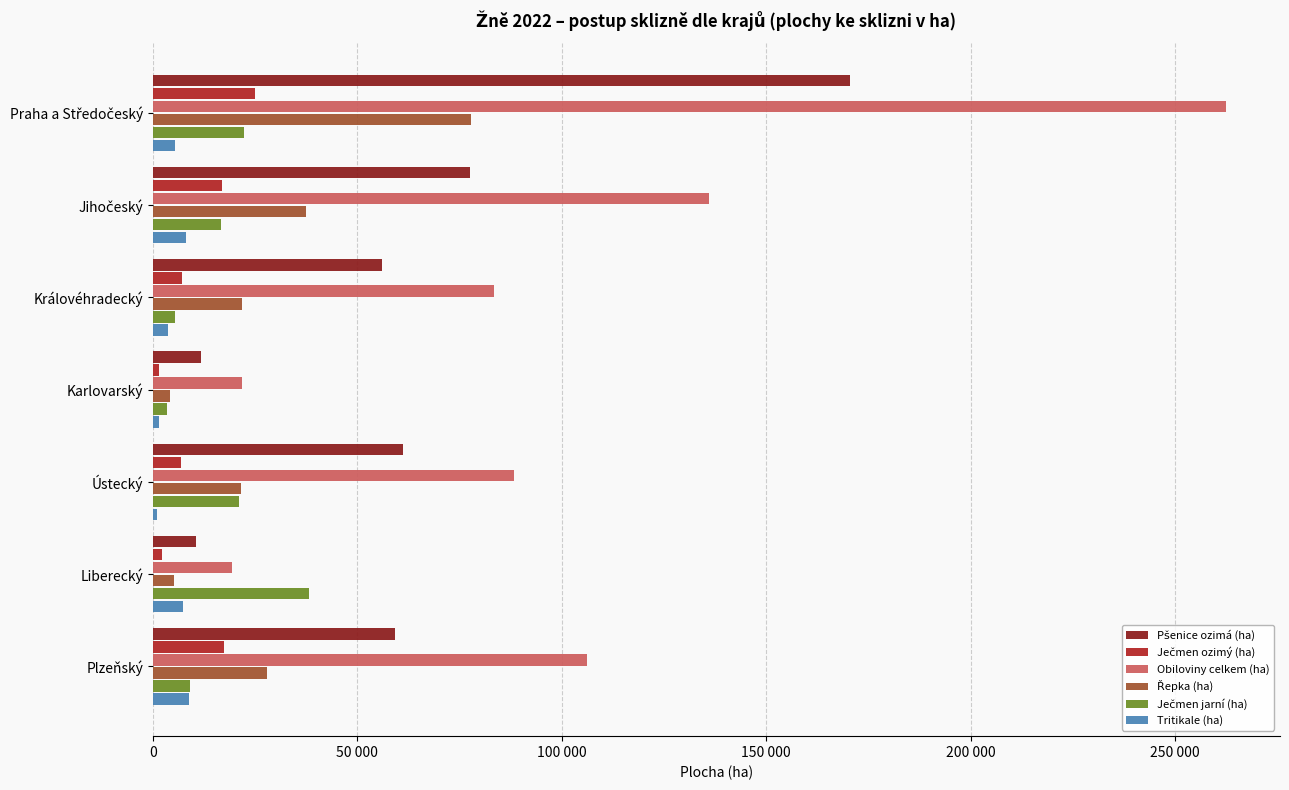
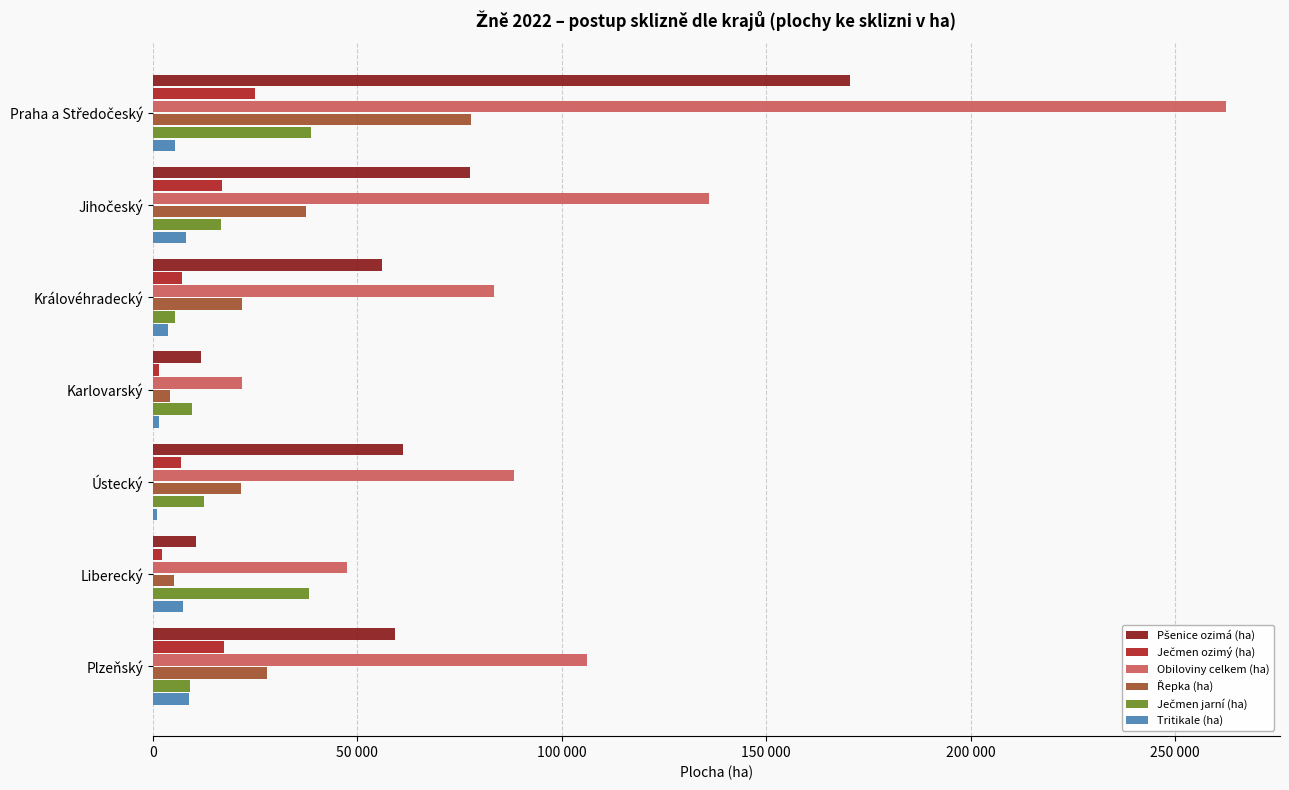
Ječmen jarní (ha), Praha a Středočeský: 22000 -> 39000
Ječmen jarní (ha), Karlovarský: 3000 -> 10000
Ječmen jarní (ha), Ústecký: 21000 -> 13000
Obiloviny celkem (ha), Liberecký: 19000 -> 48000
